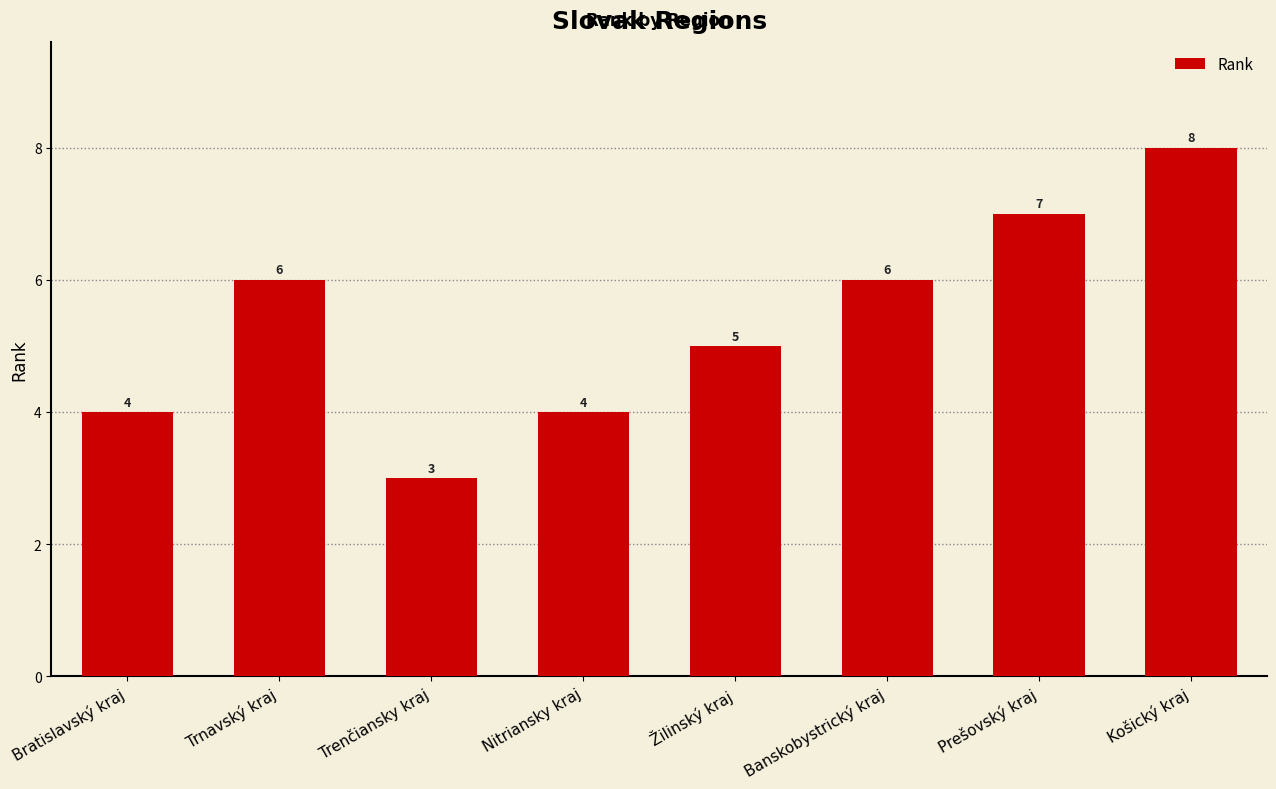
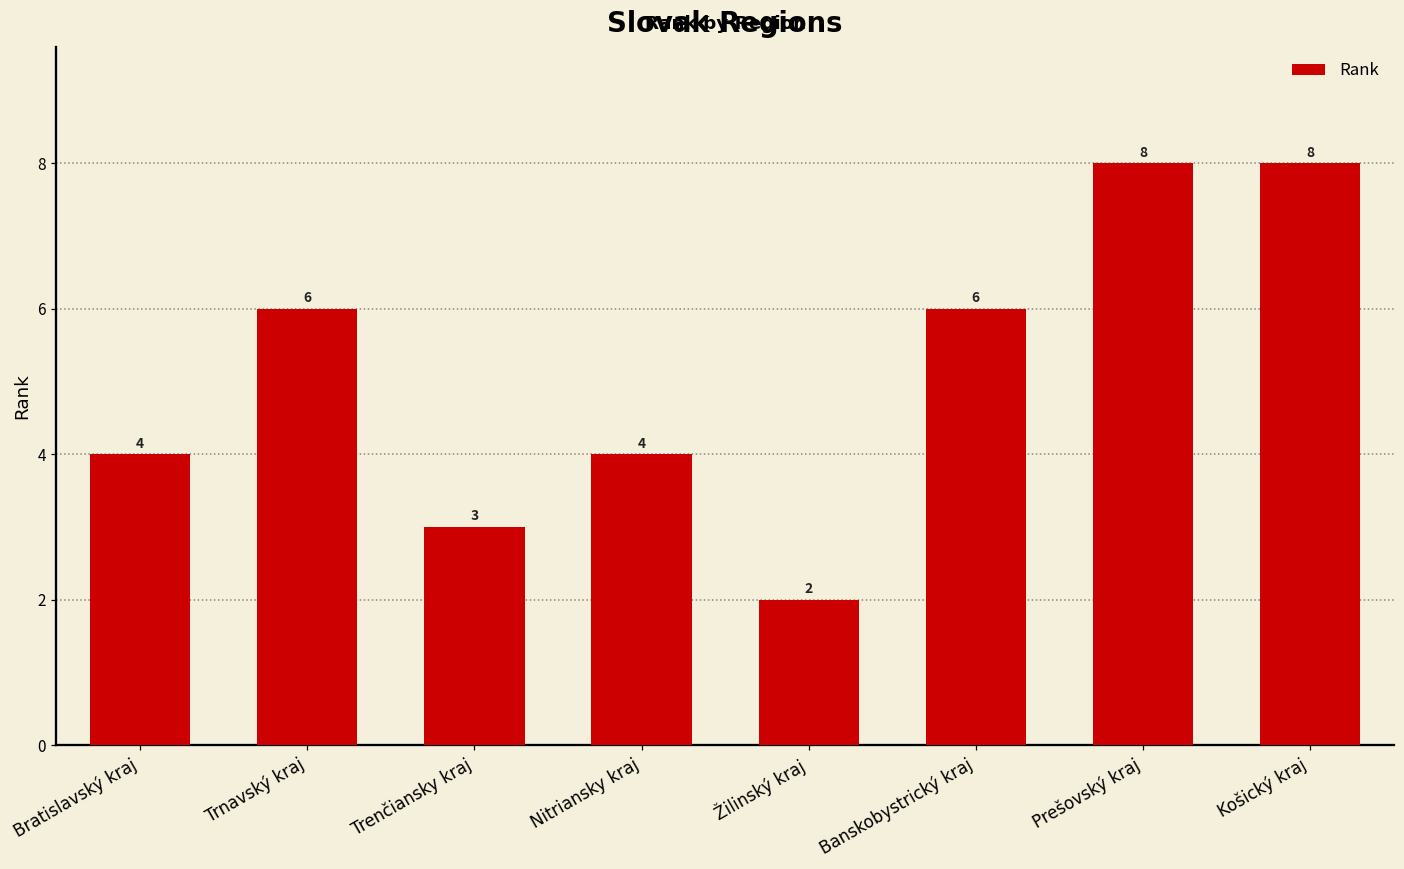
Žilinský kraj: 5 -> 2
Prešovský kraj: 7 -> 8
